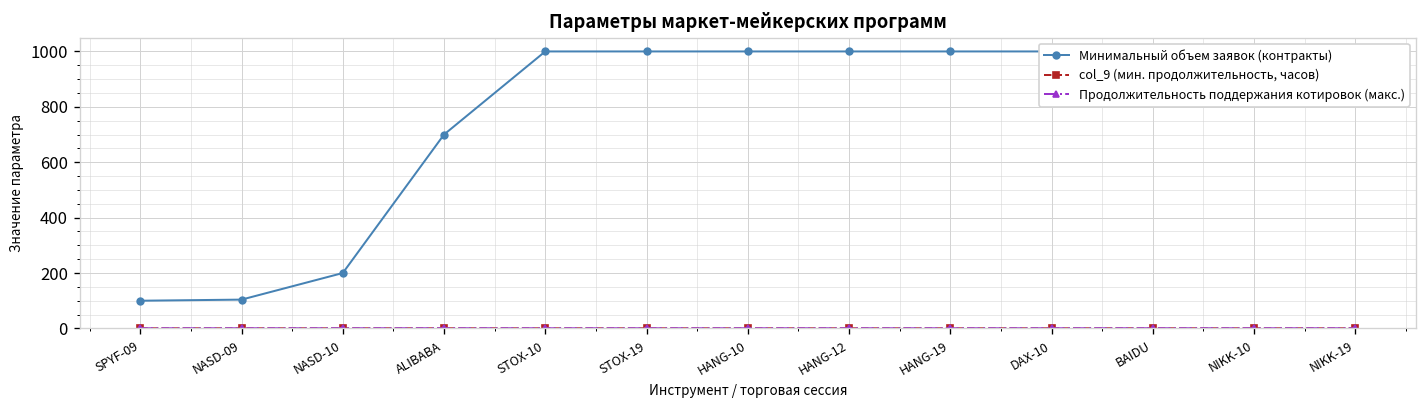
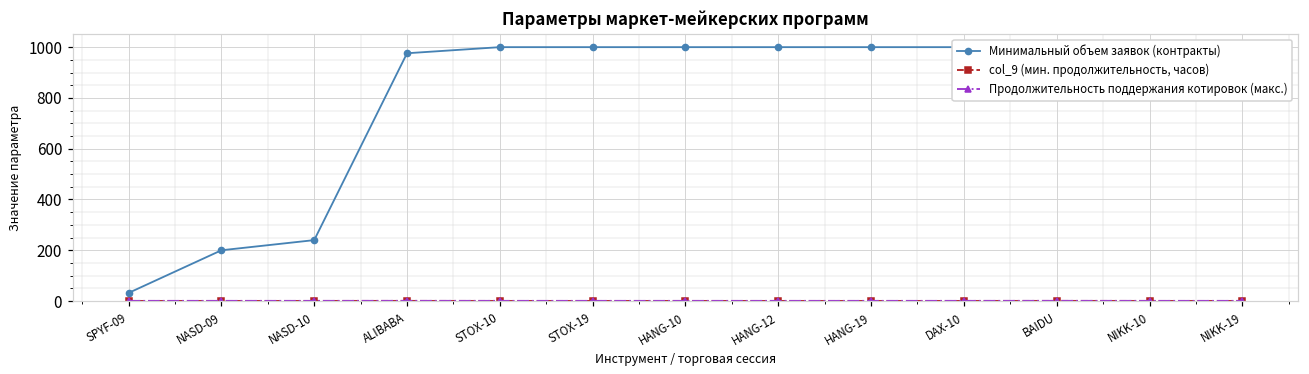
Минимальный объем заявок (контракты), SPYF-09: 100 -> 30
Минимальный объем заявок (контракты), NASD-09: 100 -> 200
Минимальный объем заявок (контракты), NASD-10: 200 -> 240
Минимальный объем заявок (контракты), ALIBABA: 700 -> 980
